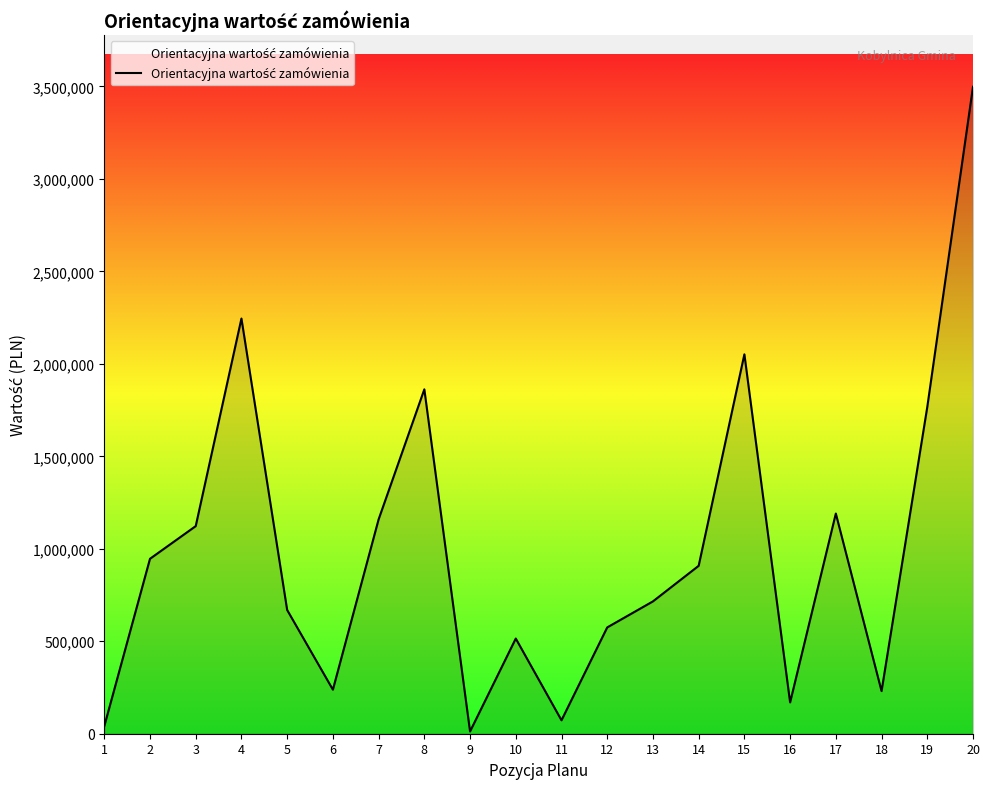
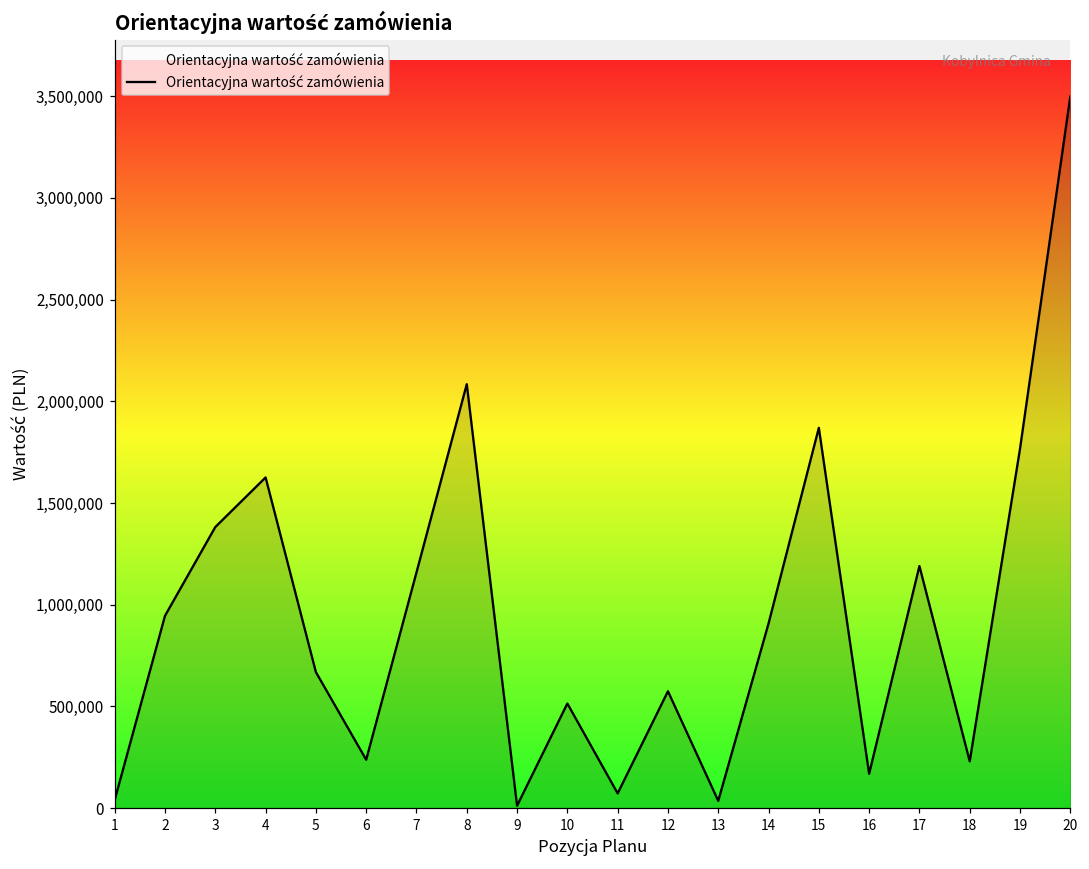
3: 1,120,000 -> 1,380,000
4: 2,250,000 -> 1,630,000
8: 1,860,000 -> 2,080,000
13: 720,000 -> 40,000
15: 2,050,000 -> 1,870,000
